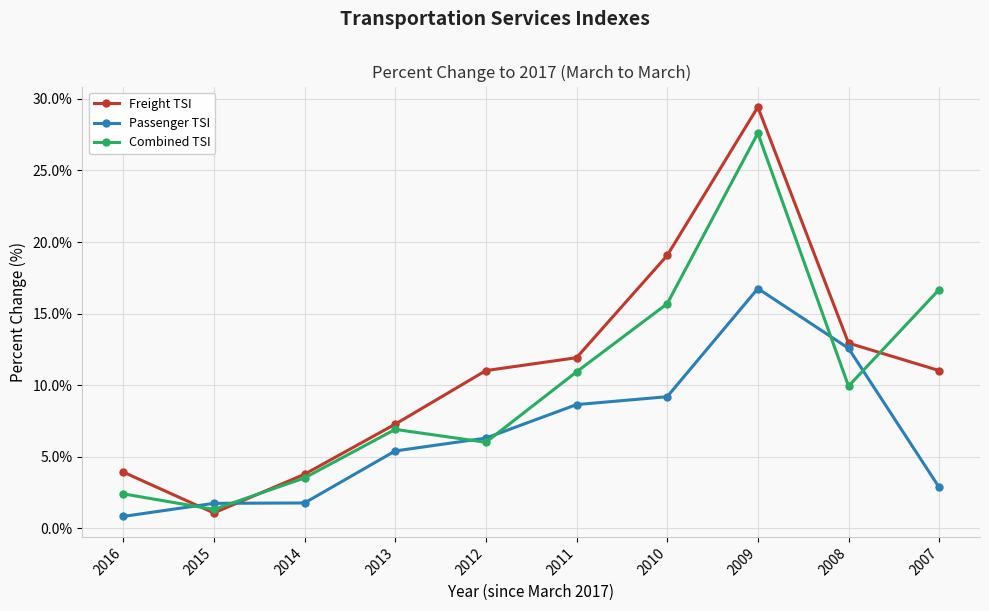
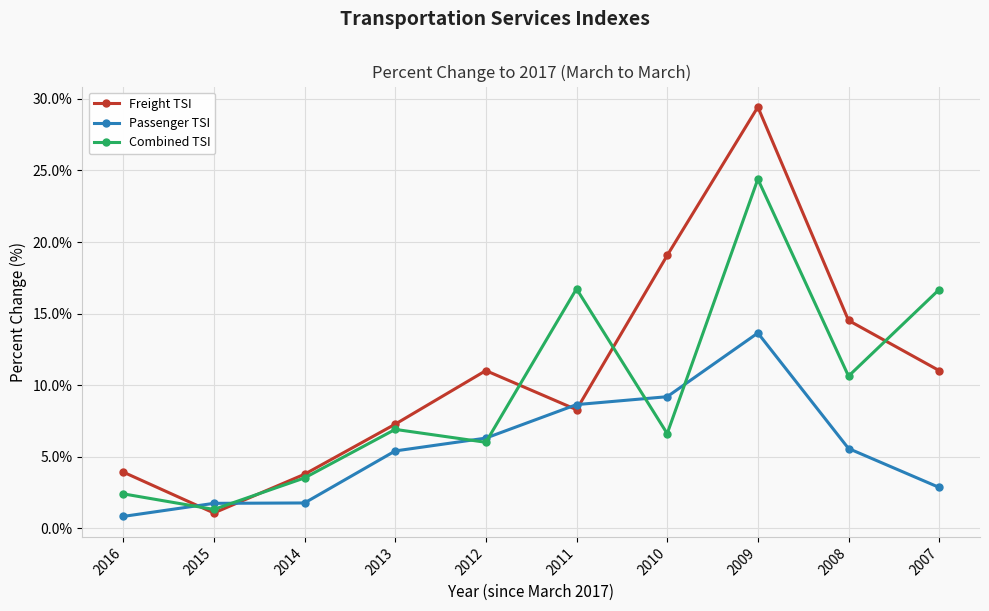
Freight TSI, 2011: 11.9% -> 8.3%
Combined TSI, 2011: 10.9% -> 16.7%
Combined TSI, 2010: 15.7% -> 6.6%
Passenger TSI, 2009: 16.7% -> 13.6%
Combined TSI, 2009: 27.6% -> 24.4%
Freight TSI, 2008: 12.9% -> 14.5%
Passenger TSI, 2008: 12.6% -> 5.6%
Combined TSI, 2008: 9.9% -> 10.6%
